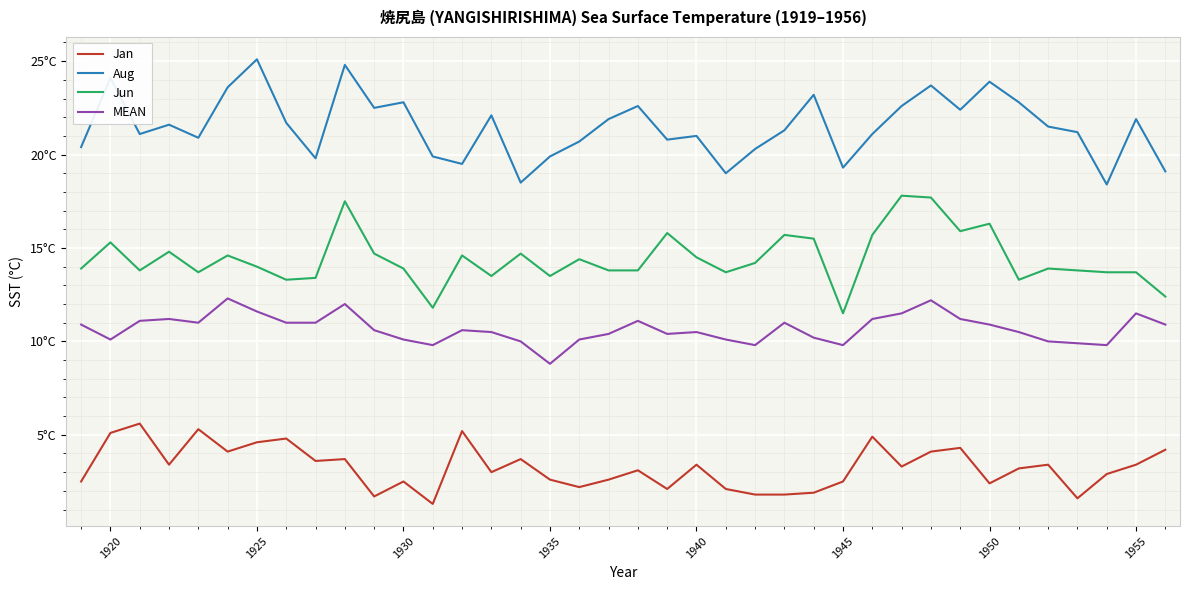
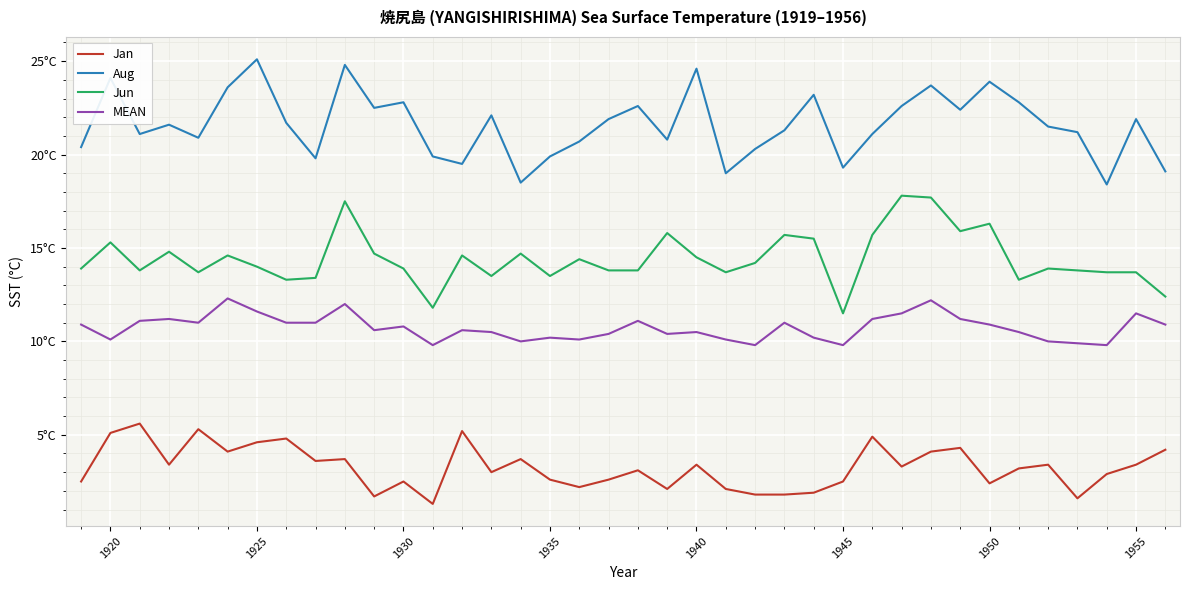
MEAN, 1930: 10.1°C -> 10.8°C
MEAN, 1935: 8.8°C -> 10.2°C
Aug, 1940: 21.0°C -> 24.6°C
